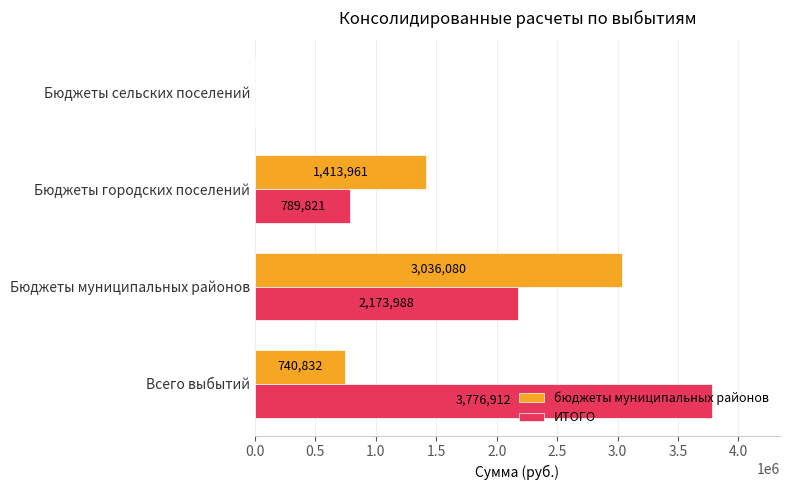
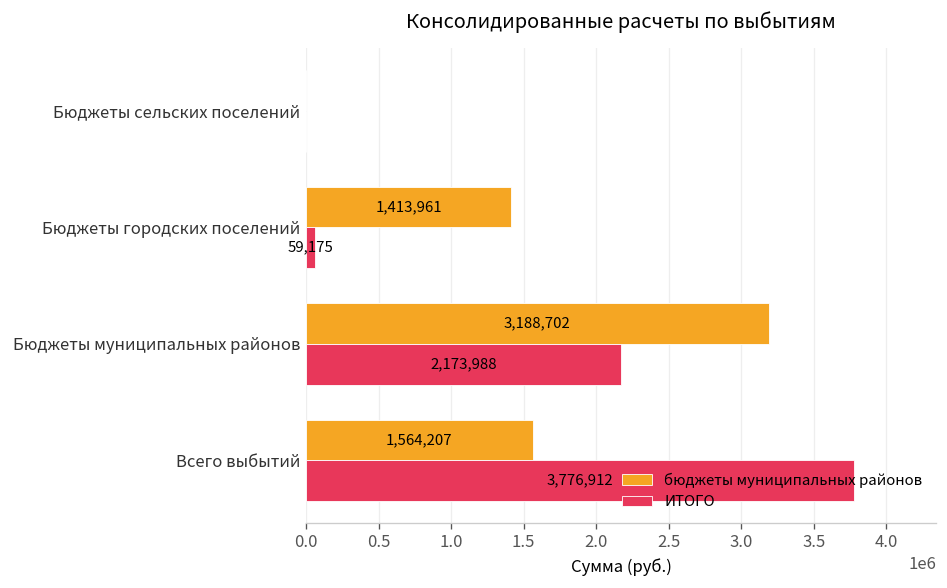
ИТОГО, Бюджеты городских поселений: 789,821 -> 59,175
бюджеты муниципальных районов, Бюджеты муниципальных районов: 3,036,080 -> 3,188,702
бюджеты муниципальных районов, Всего выбытий: 740,832 -> 1,564,207
